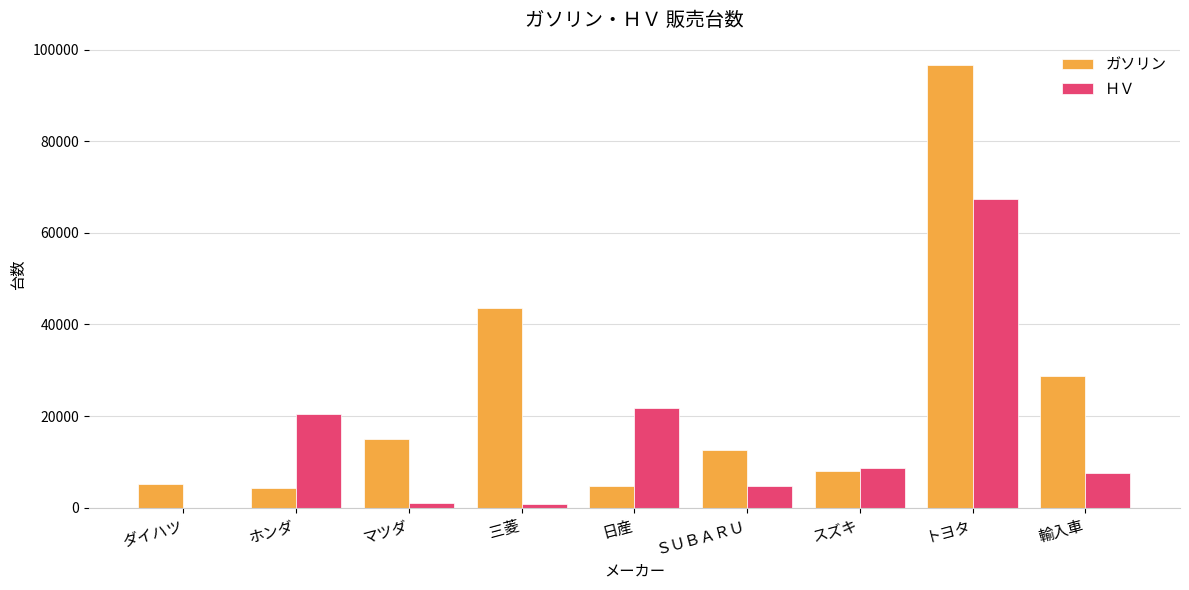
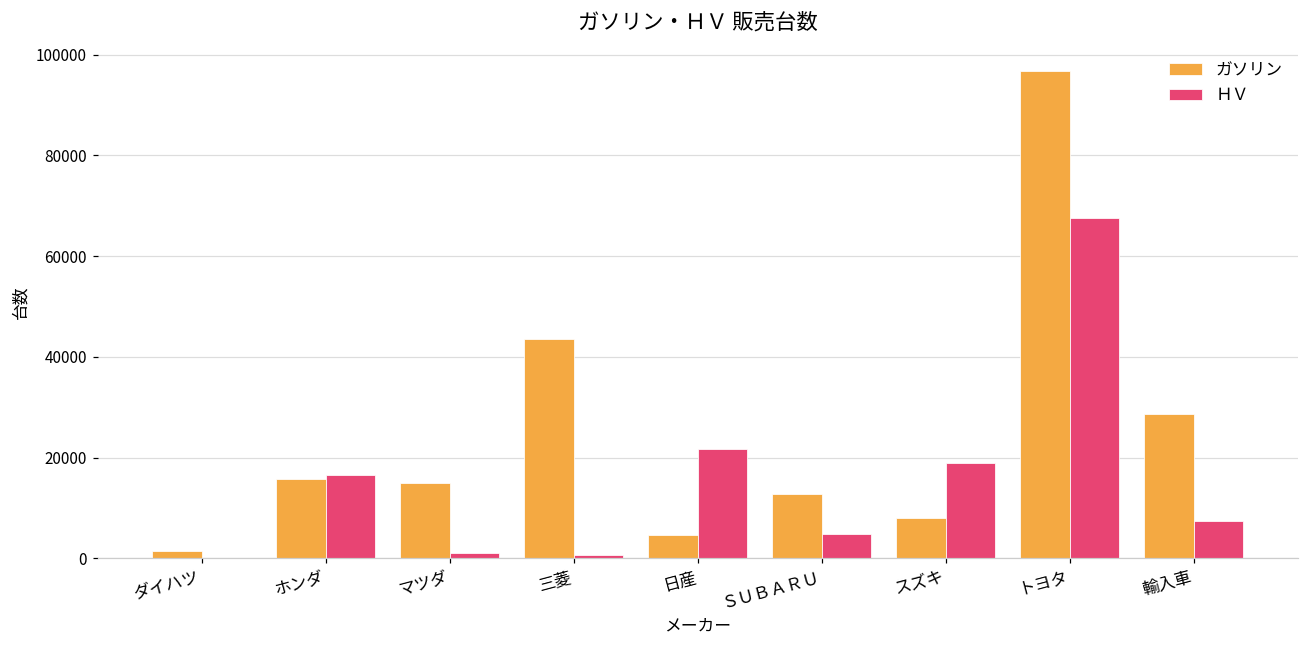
ガソリン, ダイハツ: 5000 -> 1000
ガソリン, ホンダ: 4000 -> 16000
ＨＶ, ホンダ: 20000 -> 17000
ＨＶ, スズキ: 9000 -> 19000
